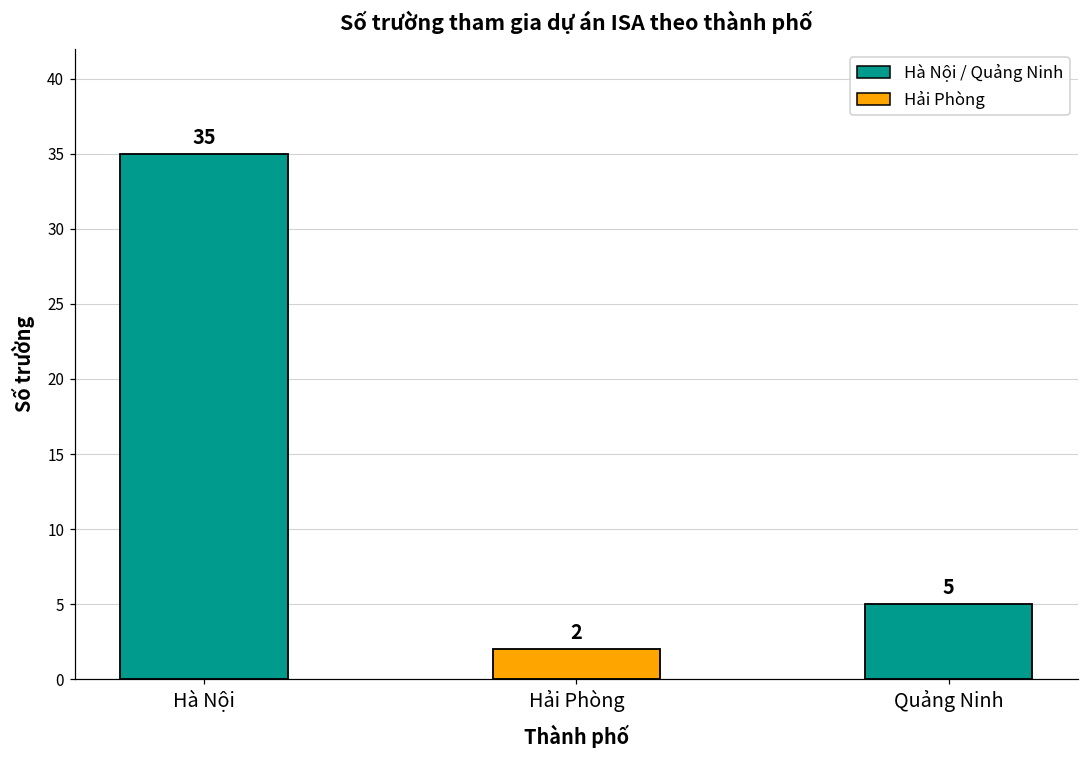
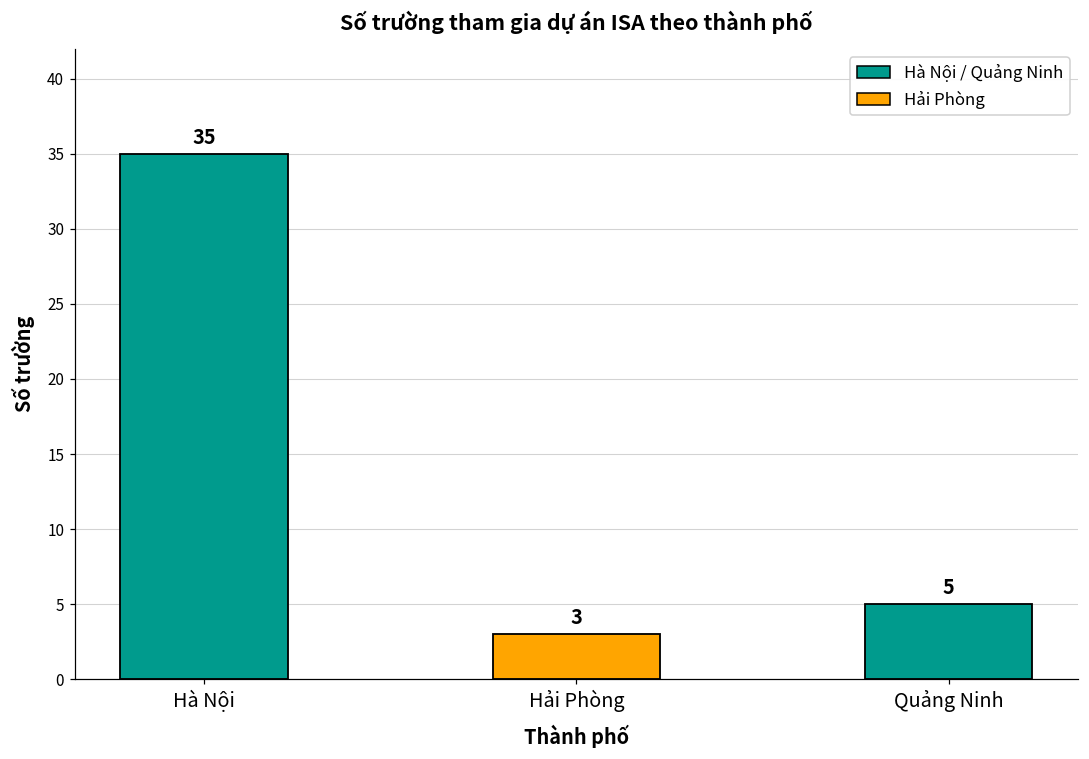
Hải Phòng: 2 -> 3
